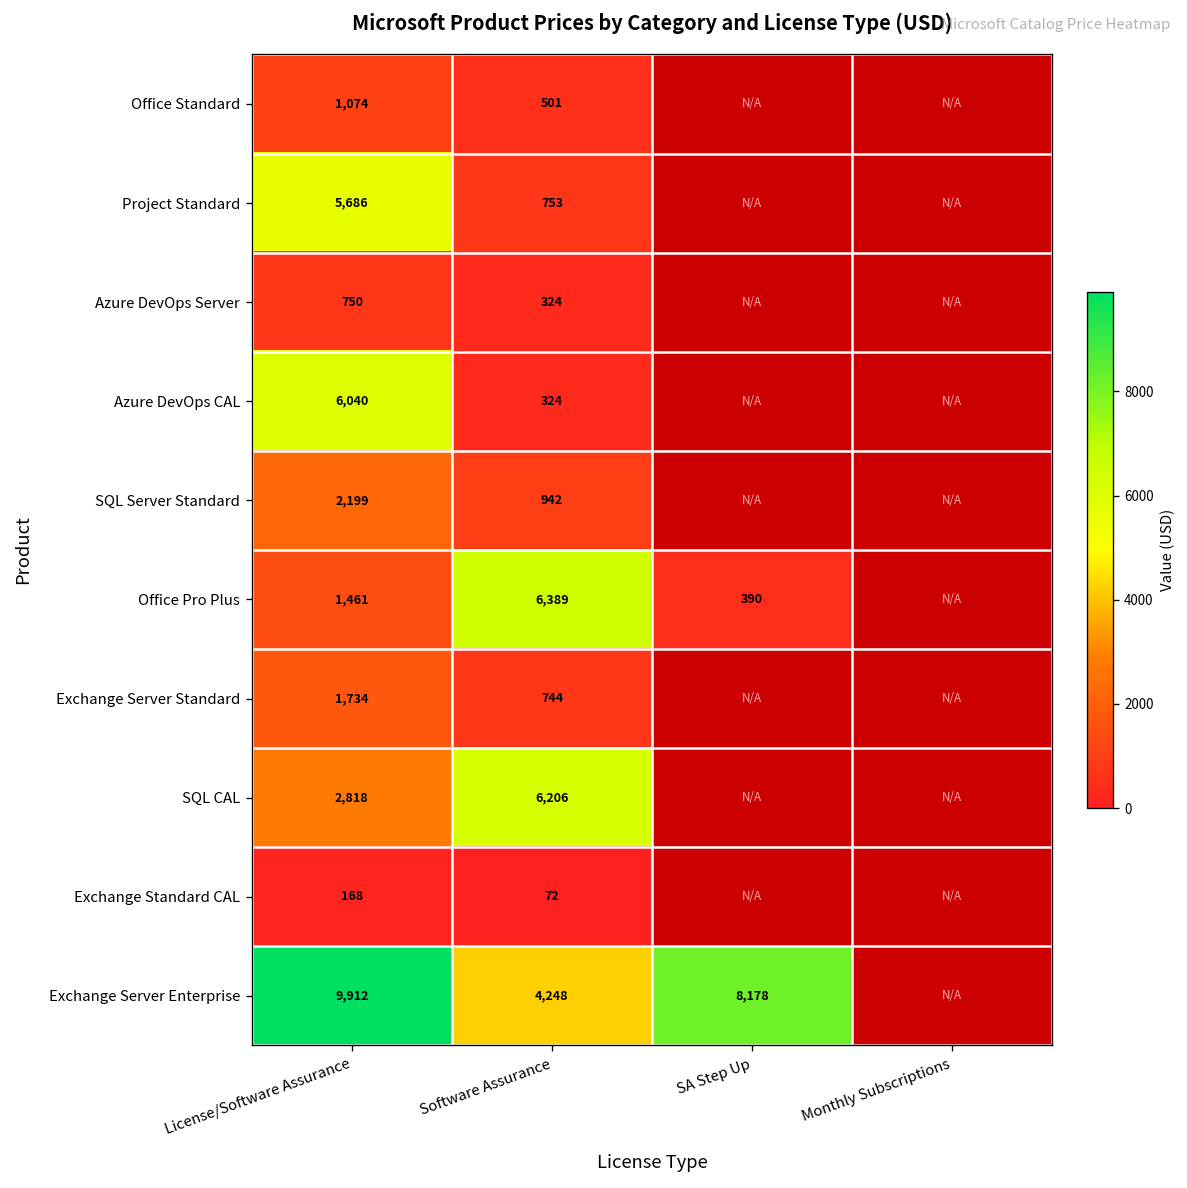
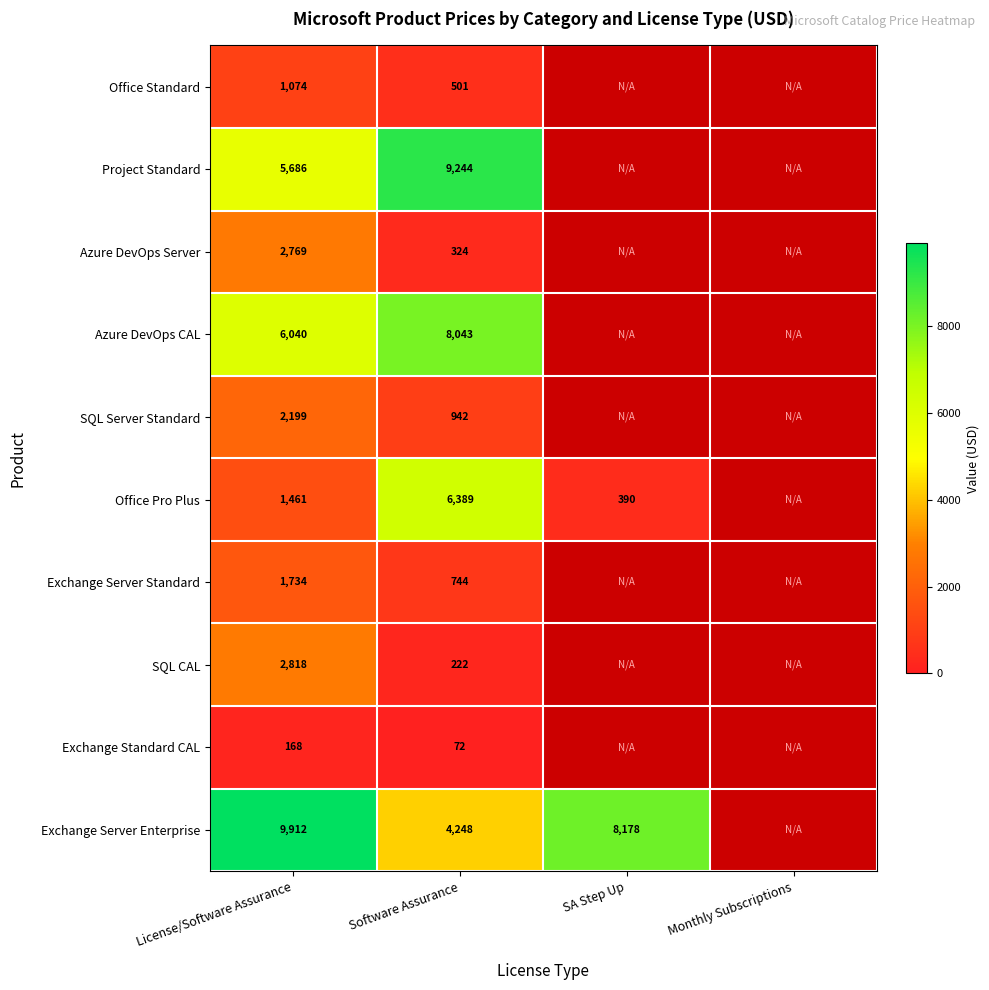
Project Standard, Software Assurance: 753 -> 9,244
Azure DevOps Server, License/Software Assurance: 750 -> 2,769
Azure DevOps CAL, Software Assurance: 324 -> 8,043
SQL CAL, Software Assurance: 6,206 -> 222
